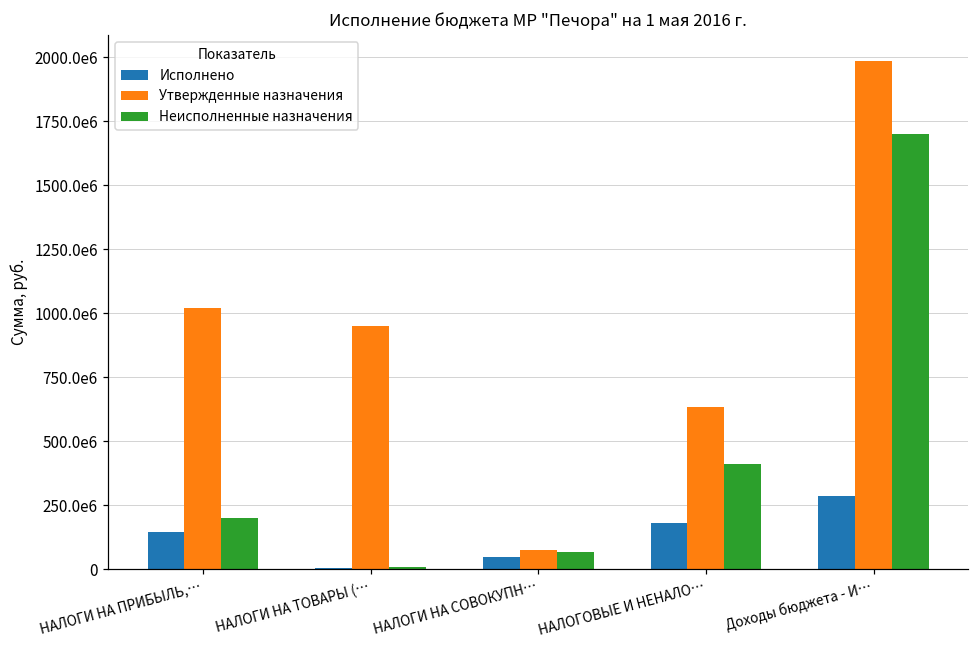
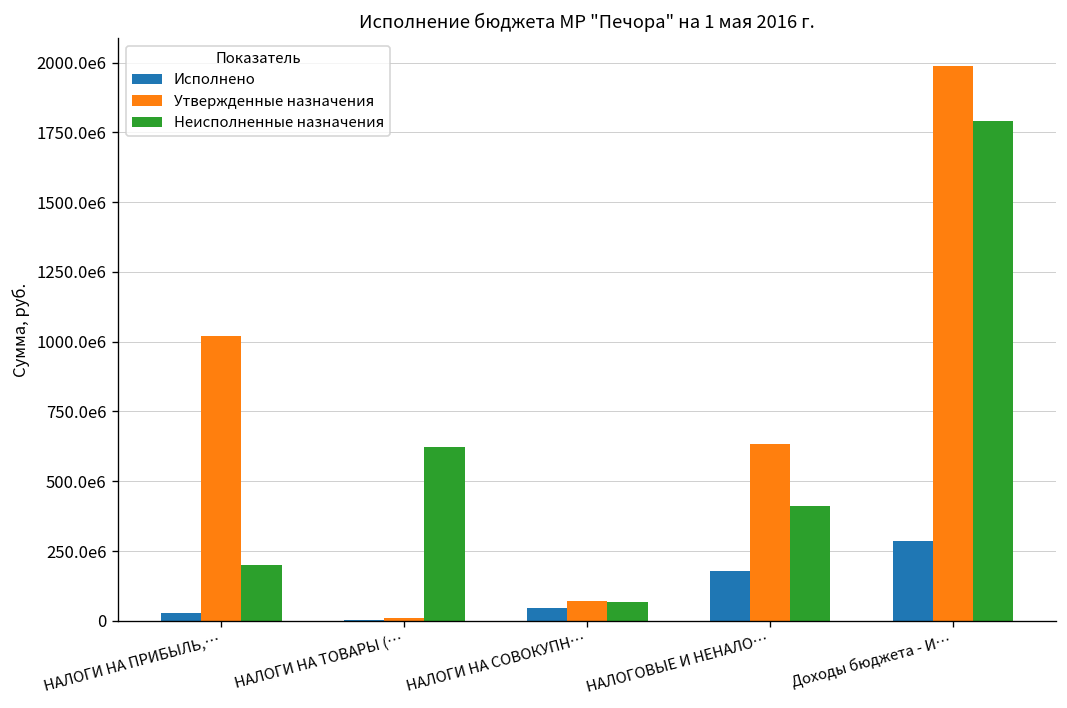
Исполнено, НАЛОГИ НА ПРИБЫЛЬ,…: 140000000 -> 30000000
Утвержденные назначения, НАЛОГИ НА ТОВАРЫ (…: 950000000 -> 10000000
Неисполненные назначения, НАЛОГИ НА ТОВАРЫ (…: 10000000 -> 620000000
Неисполненные назначения, Доходы бюджета - И…: 1700000000 -> 1790000000
